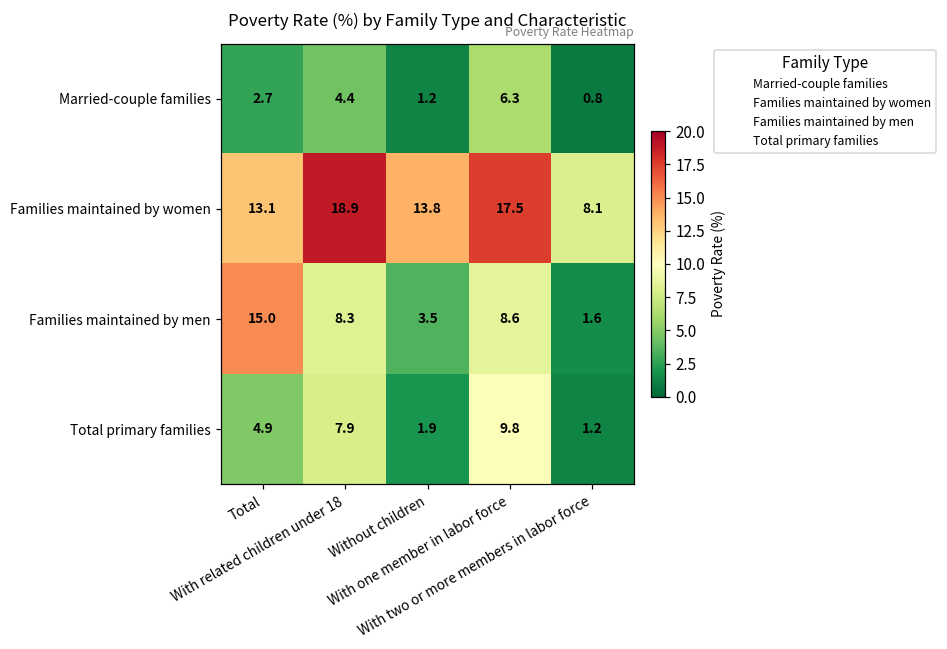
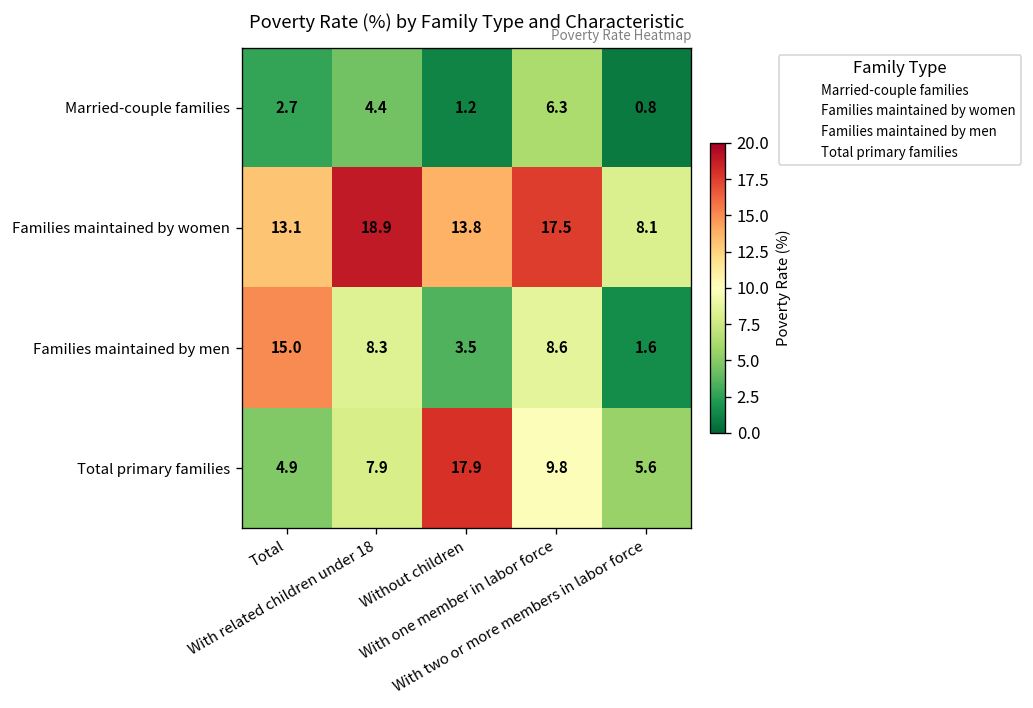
Total primary families, Without children: 1.9 -> 17.9
Total primary families, With two or more members in labor force: 1.2 -> 5.6
